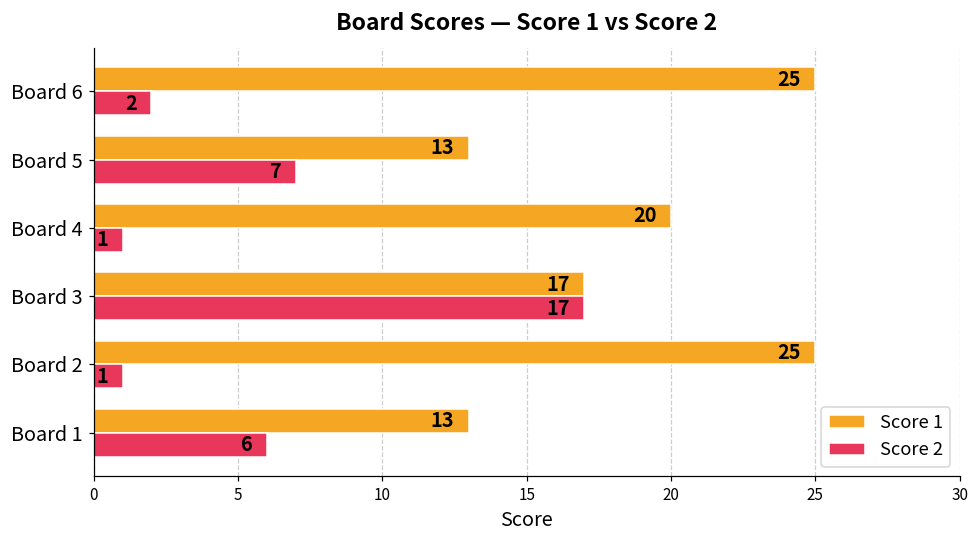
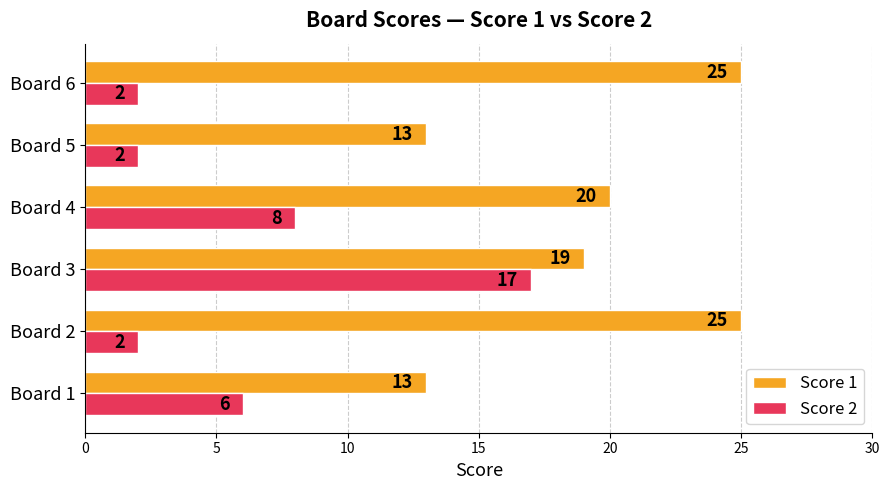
Score 2, Board 5: 7 -> 2
Score 2, Board 4: 1 -> 8
Score 1, Board 3: 17 -> 19
Score 2, Board 2: 1 -> 2
